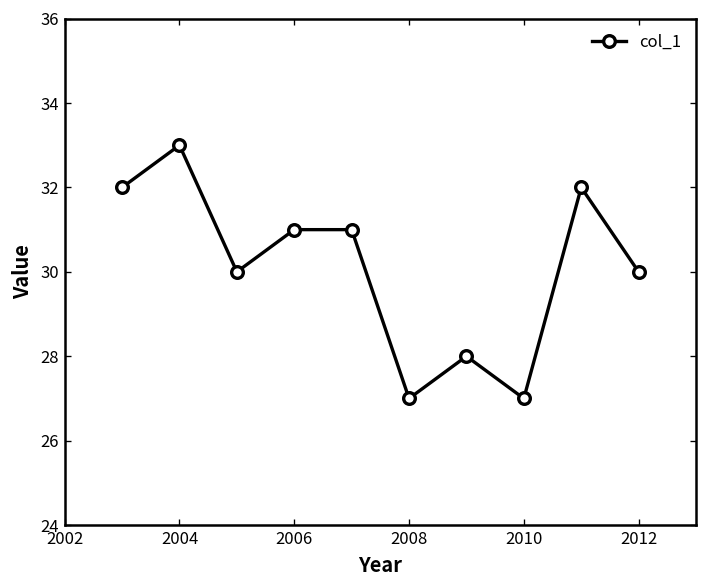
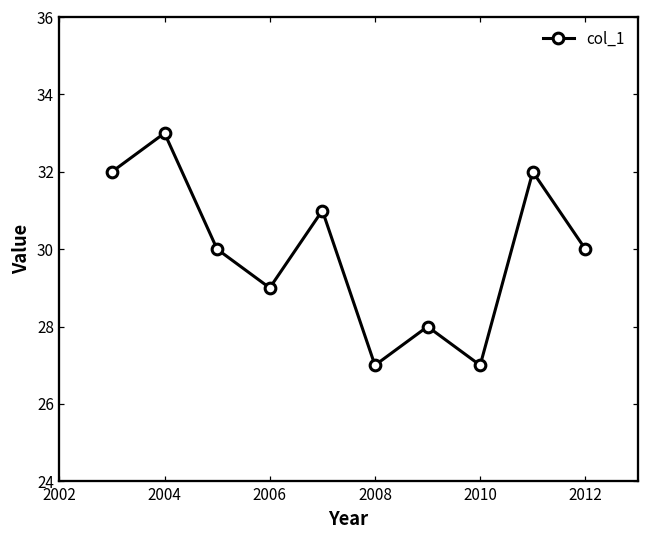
2006: 31 -> 29
